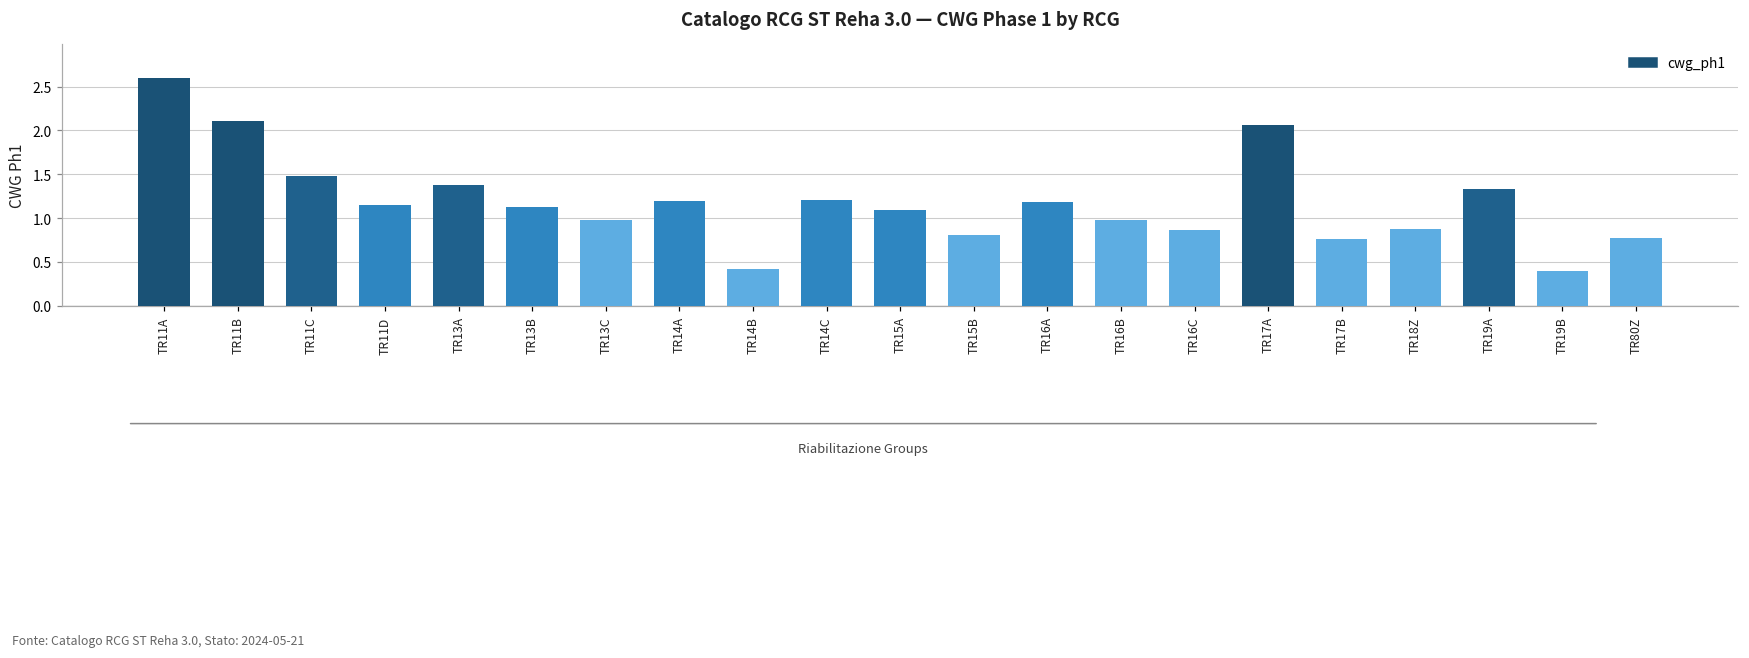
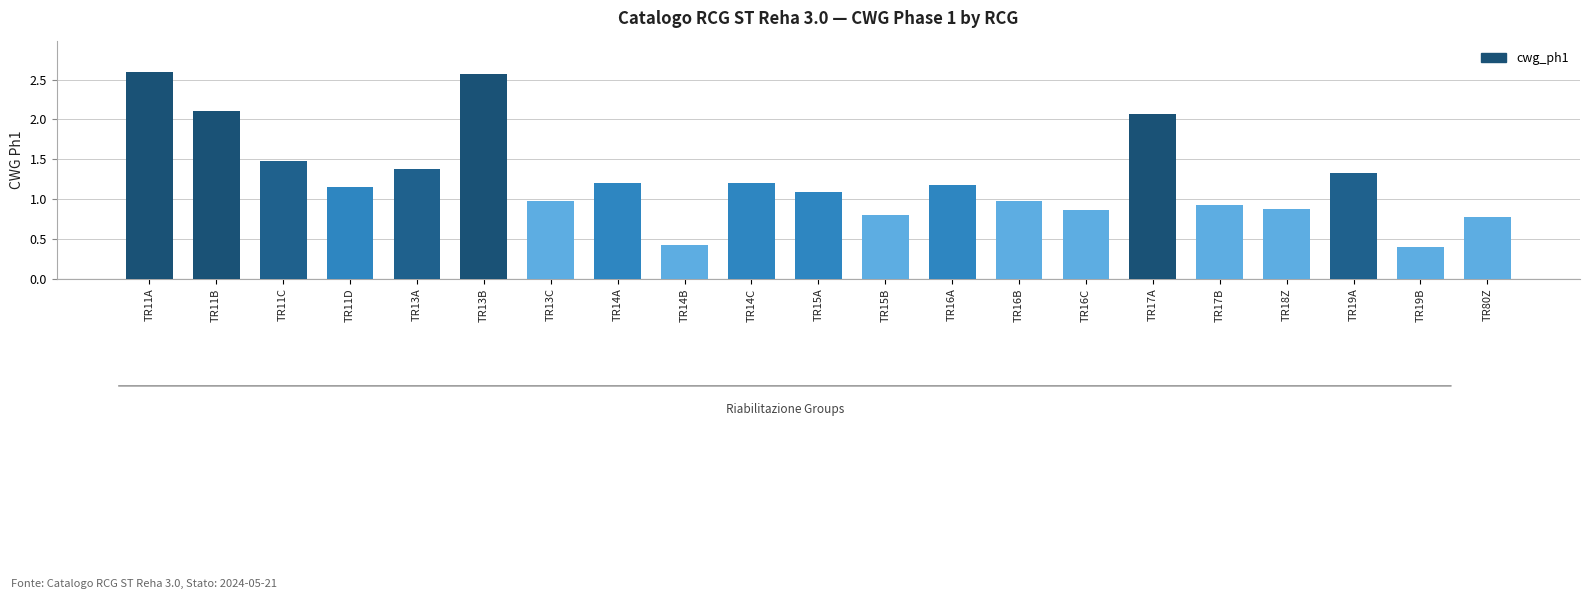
TR13B: 1.1 -> 2.6
TR17B: 0.8 -> 0.9
